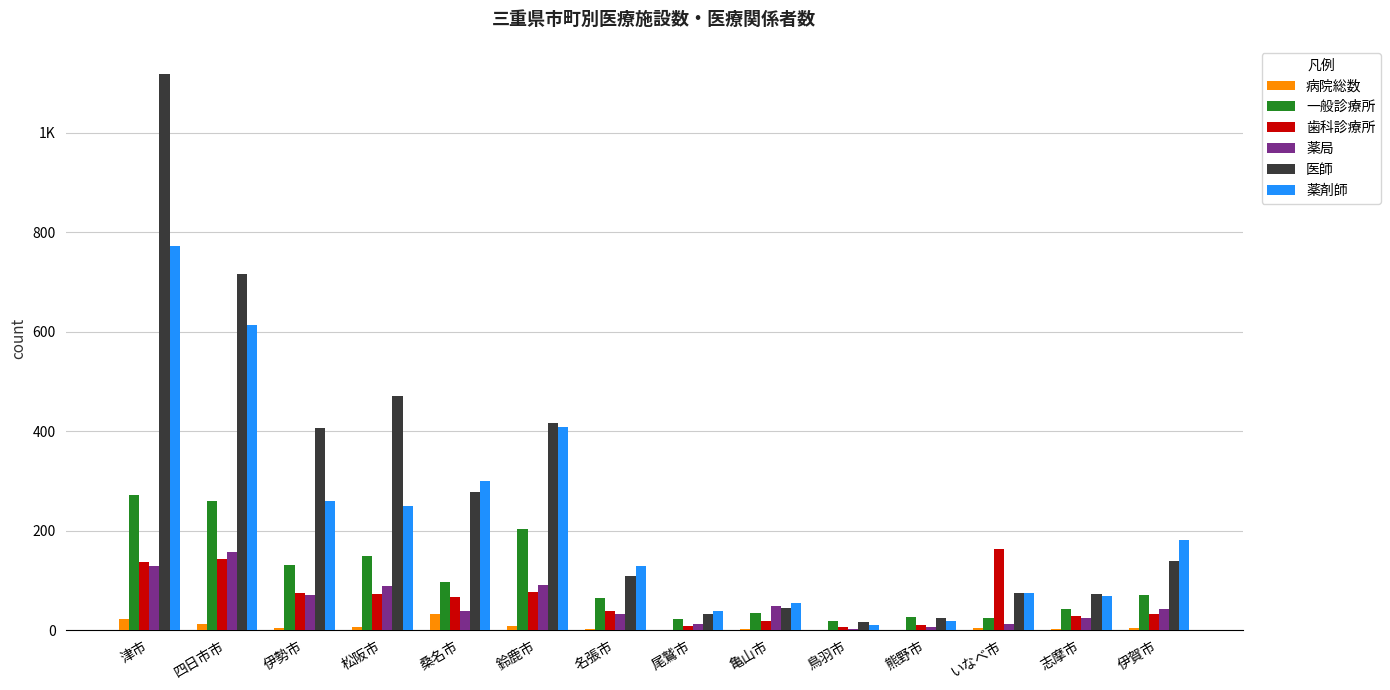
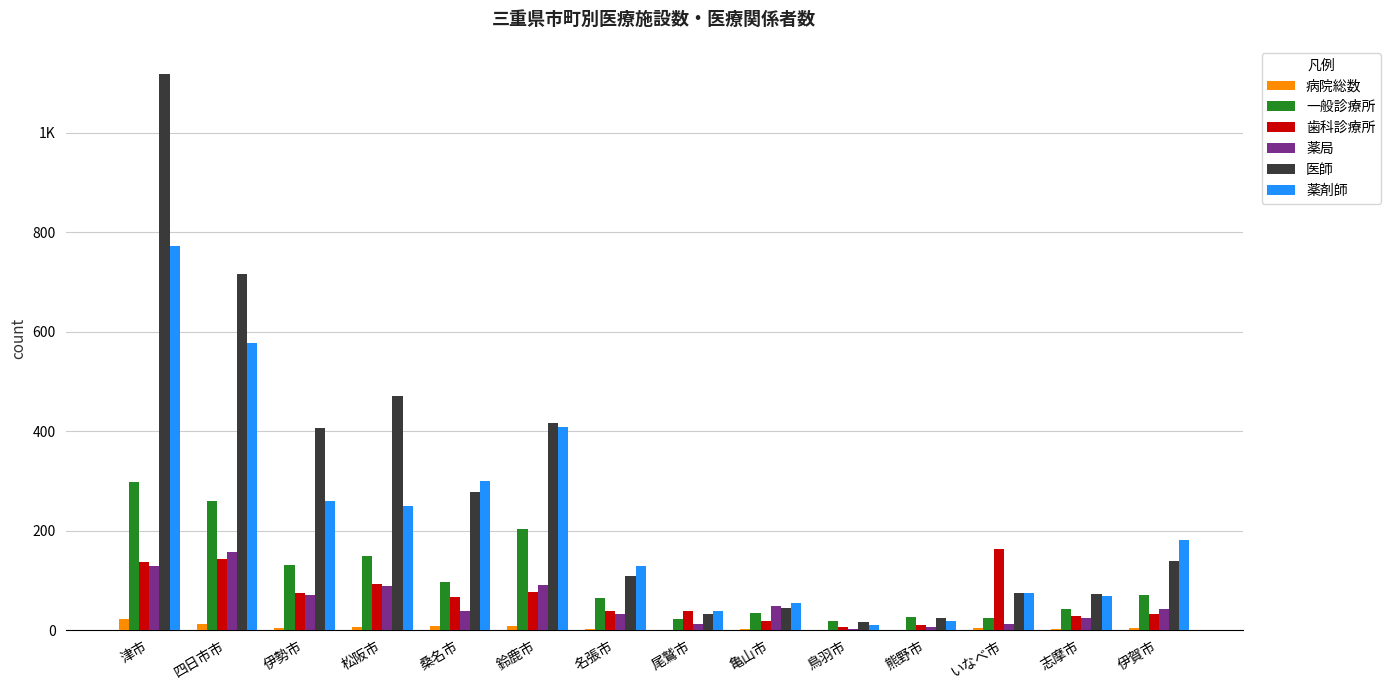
一般診療所, 津市: 270 -> 300
薬剤師, 四日市市: 610 -> 580
歯科診療所, 松阪市: 70 -> 90
病院総数, 桑名市: 30 -> 10
歯科診療所, 尾鷲市: 10 -> 40
